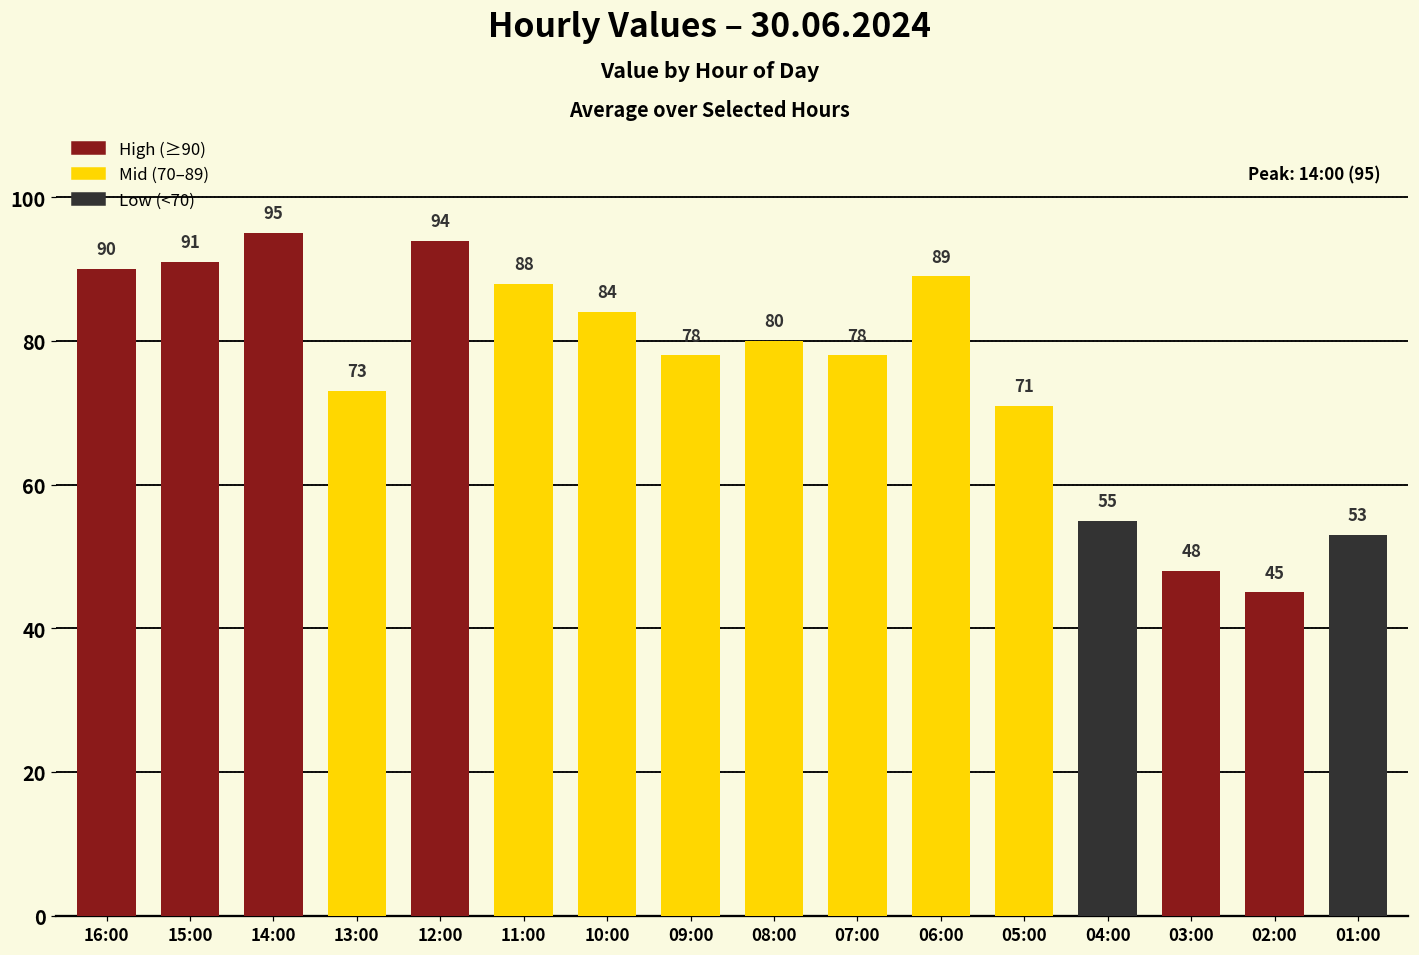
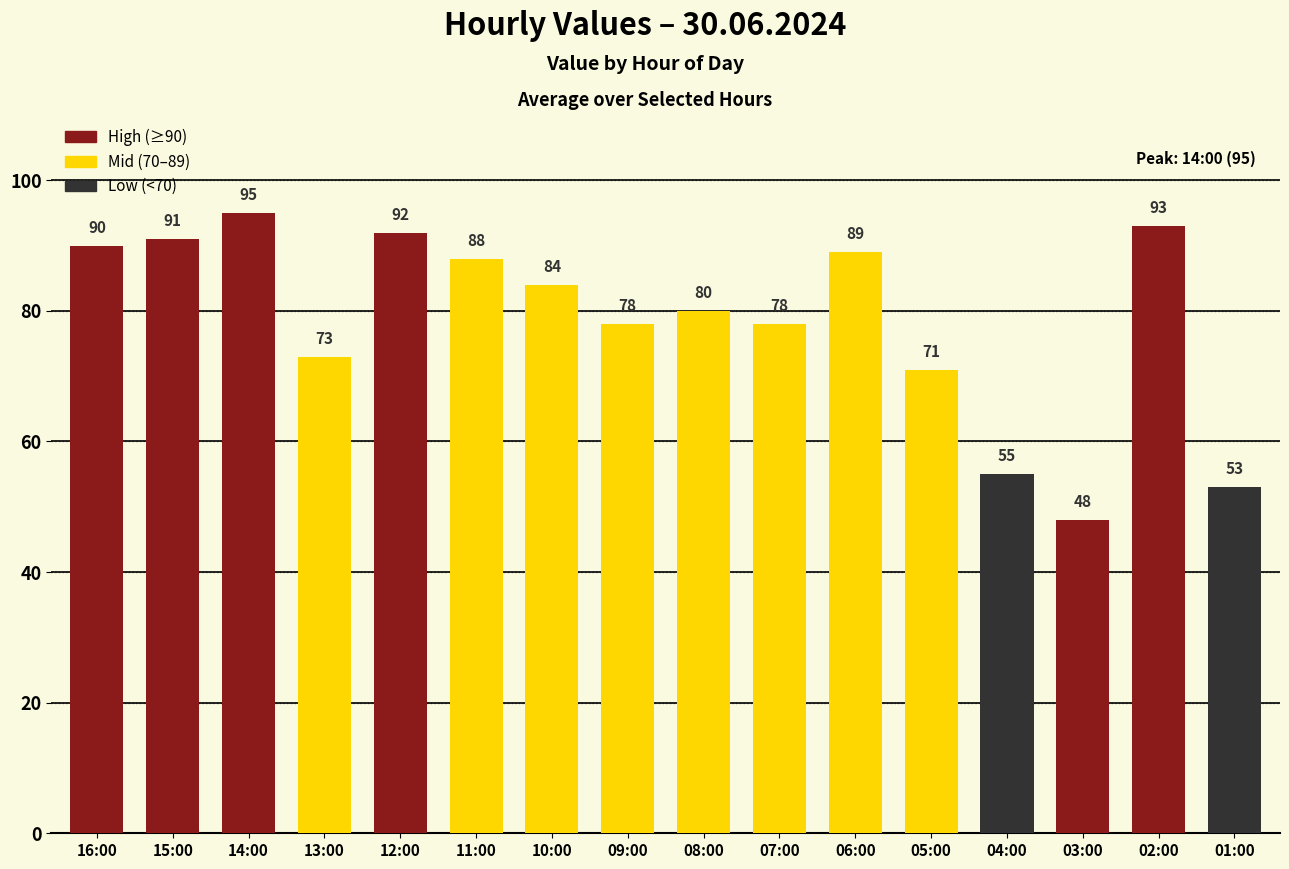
12:00: 94 -> 92
02:00: 45 -> 93
